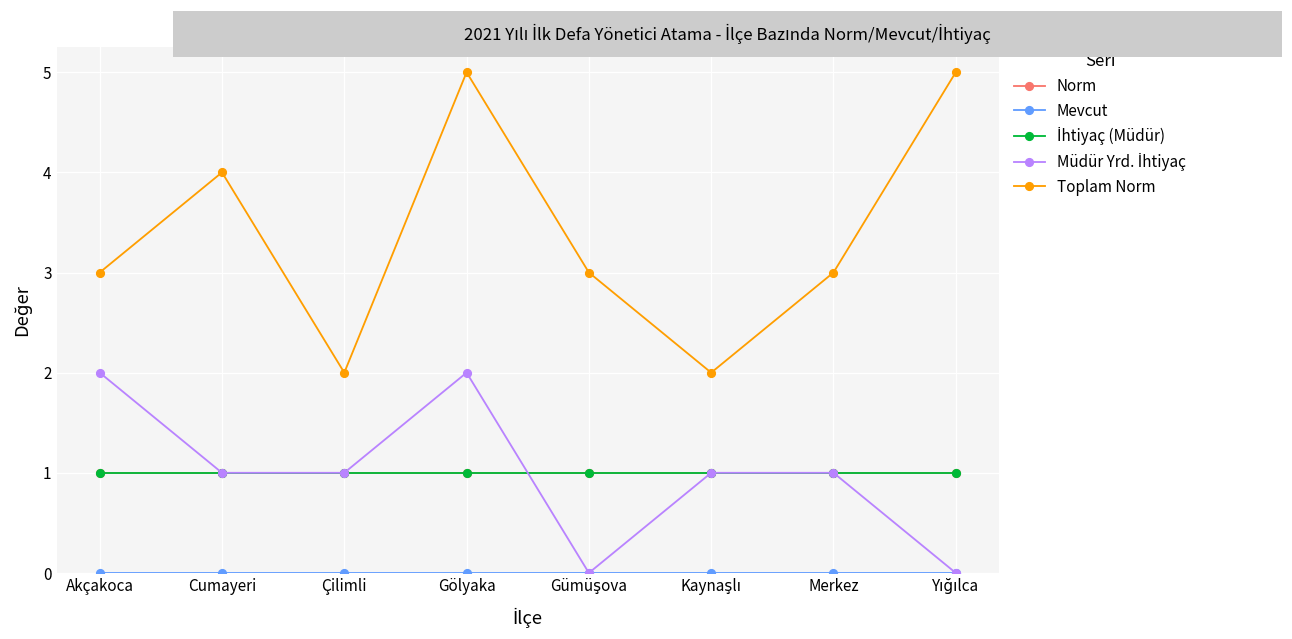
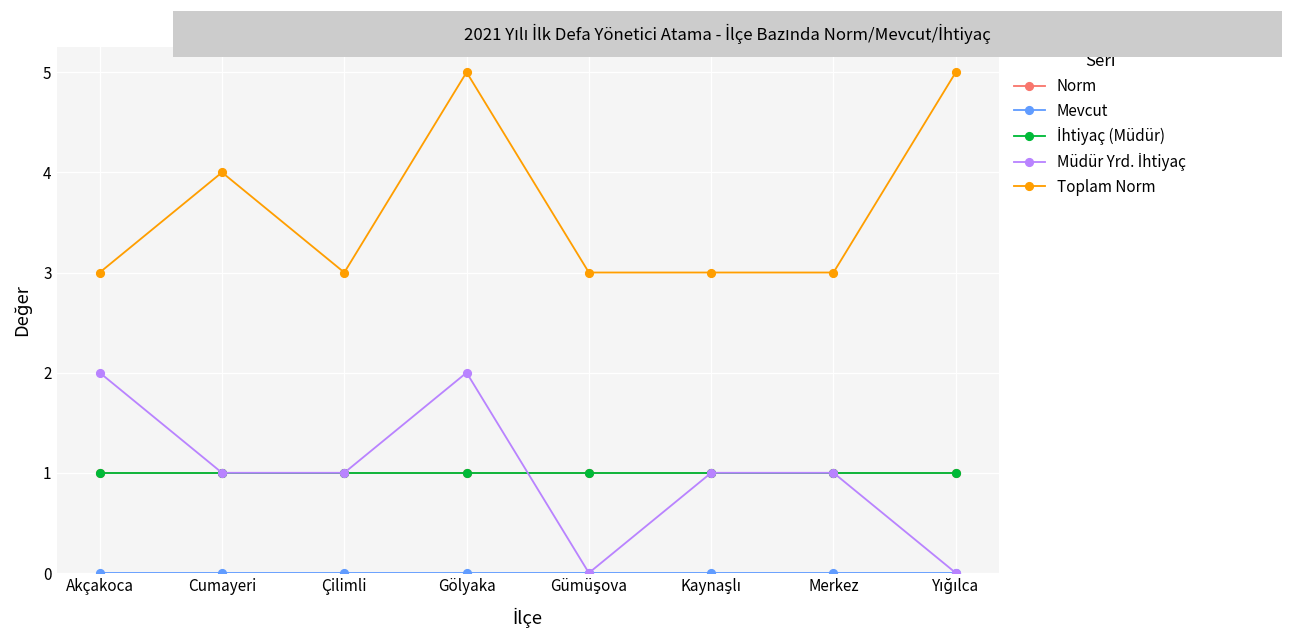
Toplam Norm, Çilimli: 2 -> 3
Toplam Norm, Kaynaşlı: 2 -> 3
